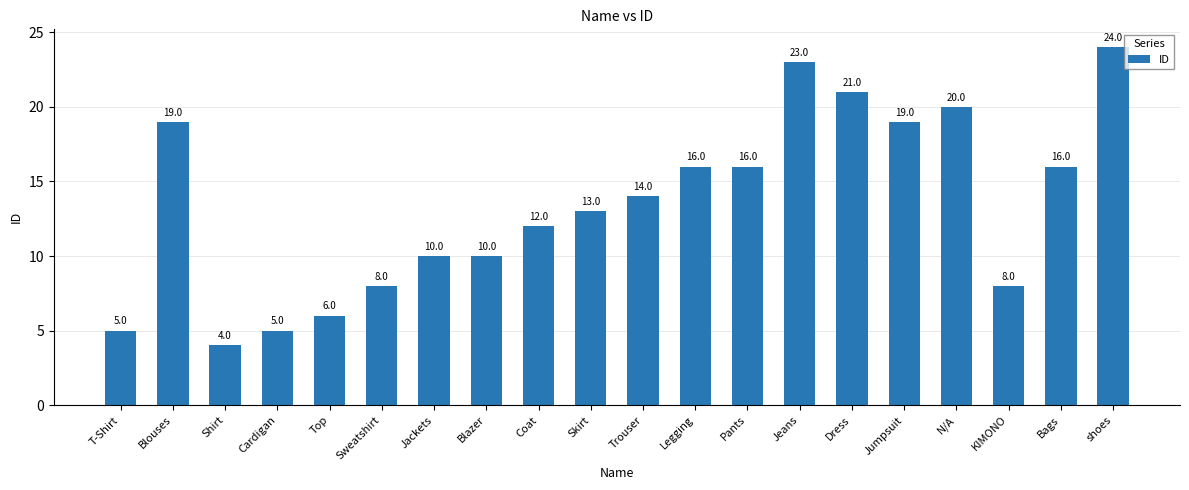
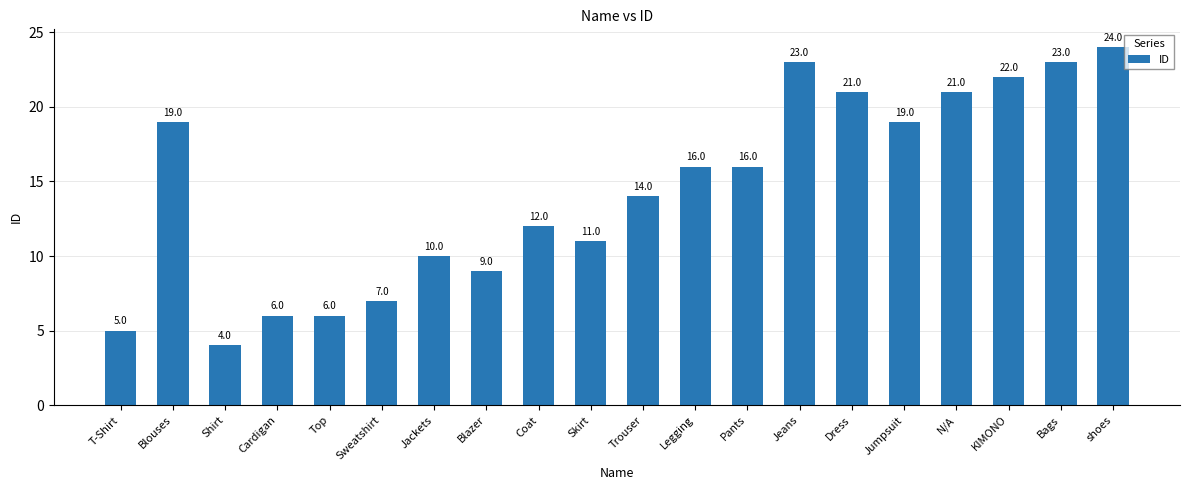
Cardigan: 5.0 -> 6.0
Sweatshirt: 8.0 -> 7.0
Blazer: 10.0 -> 9.0
Skirt: 13.0 -> 11.0
N/A: 20.0 -> 21.0
KIMONO: 8.0 -> 22.0
Bags: 16.0 -> 23.0
